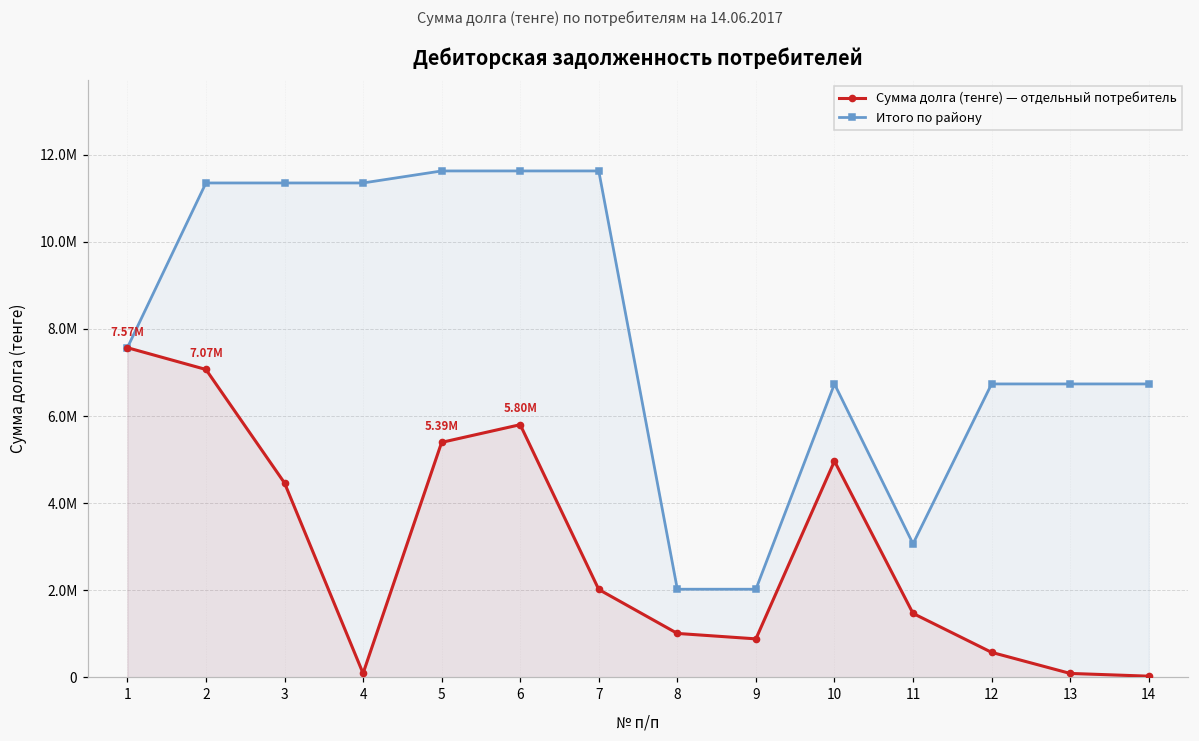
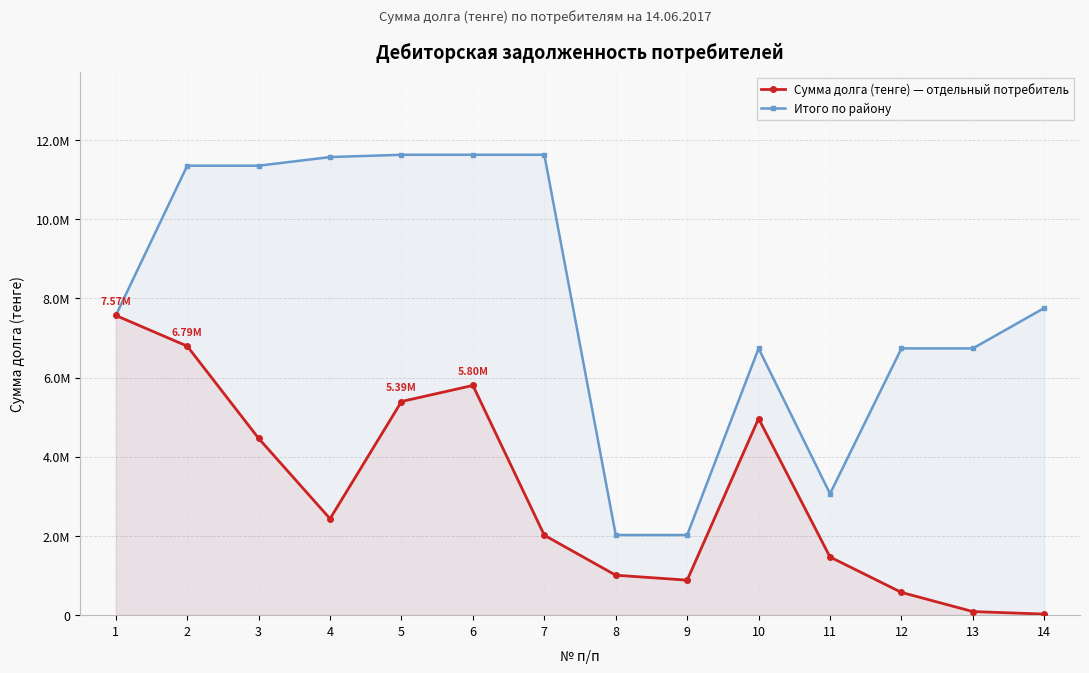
Сумма долга (тенге) — отдельный потребитель, 2: 7.07М -> 6.79М
Сумма долга (тенге) — отдельный потребитель, 4: 0.1М -> 2.4М
Итого по району, 4: 11.3М -> 11.6М
Итого по району, 14: 6.7М -> 7.8М
